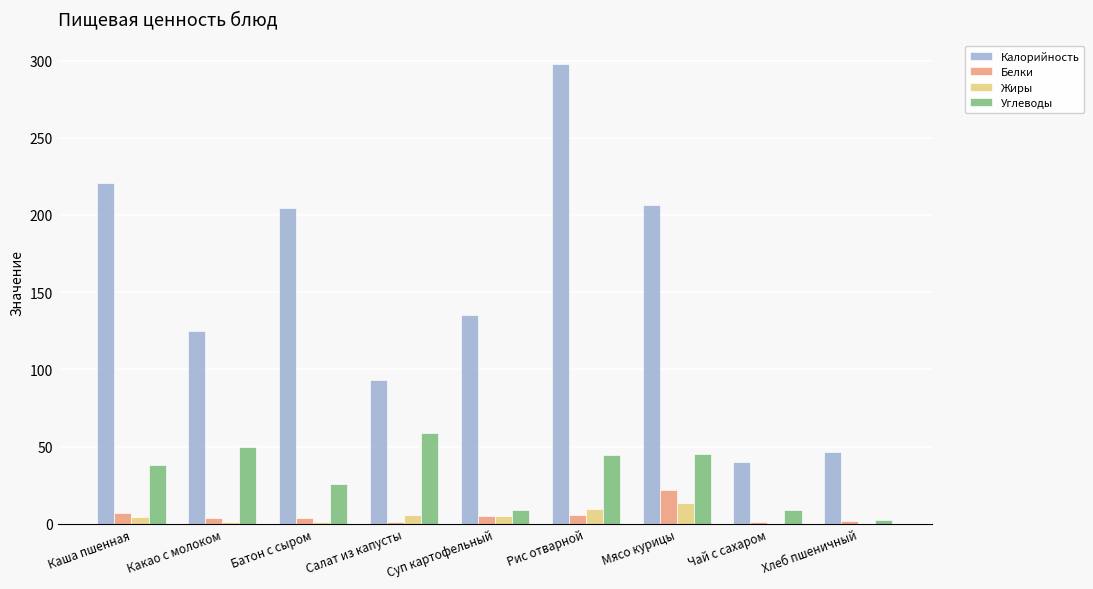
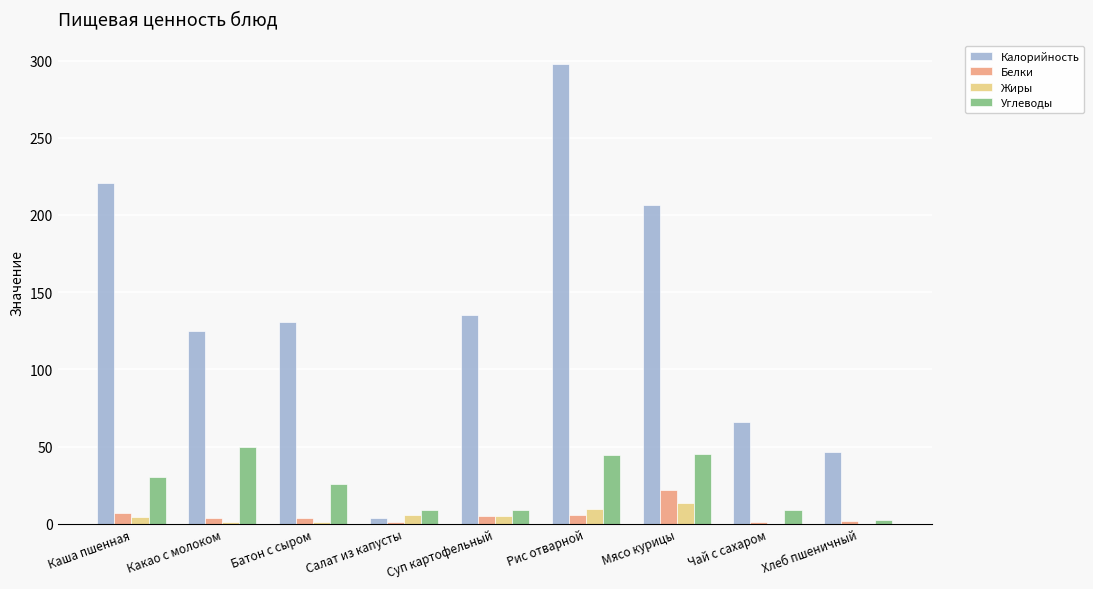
Углеводы, Каша пшенная: 38 -> 31
Калорийность, Батон с сыром: 204 -> 131
Калорийность, Салат из капусты: 93 -> 4
Углеводы, Салат из капусты: 59 -> 9
Калорийность, Чай с сахаром: 40 -> 66
